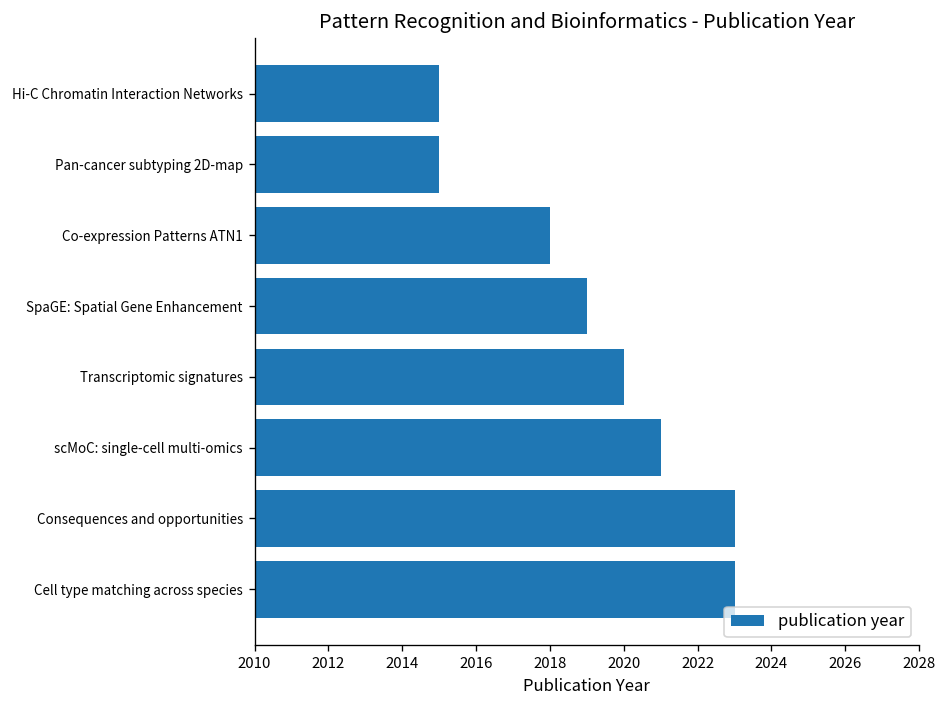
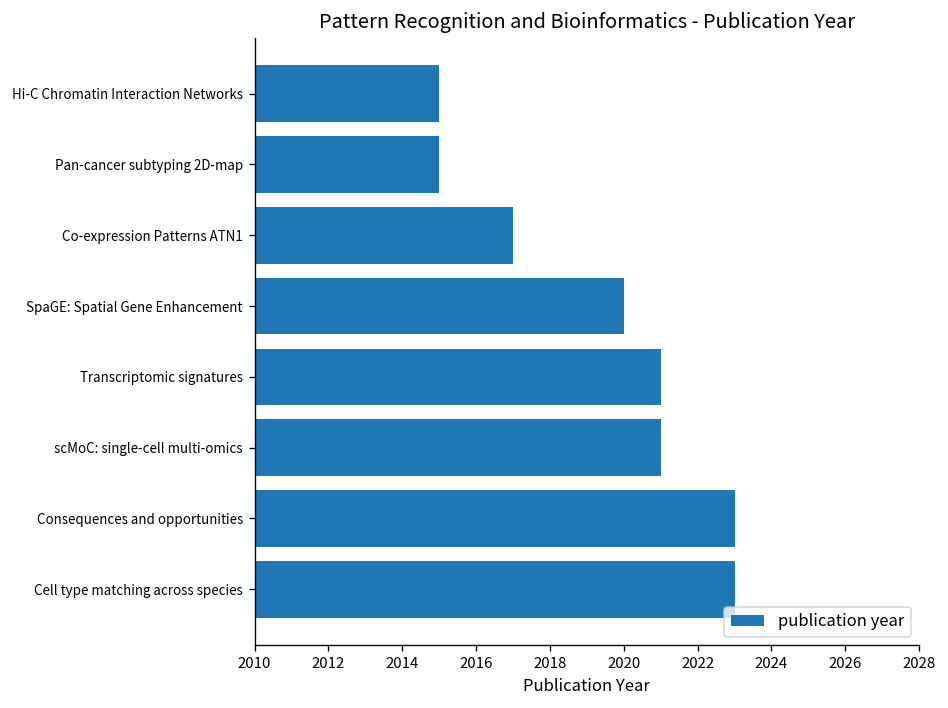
Co-expression Patterns ATN1: 2018 -> 2017
SpaGE: Spatial Gene Enhancement: 2019 -> 2020
Transcriptomic signatures: 2020 -> 2021
